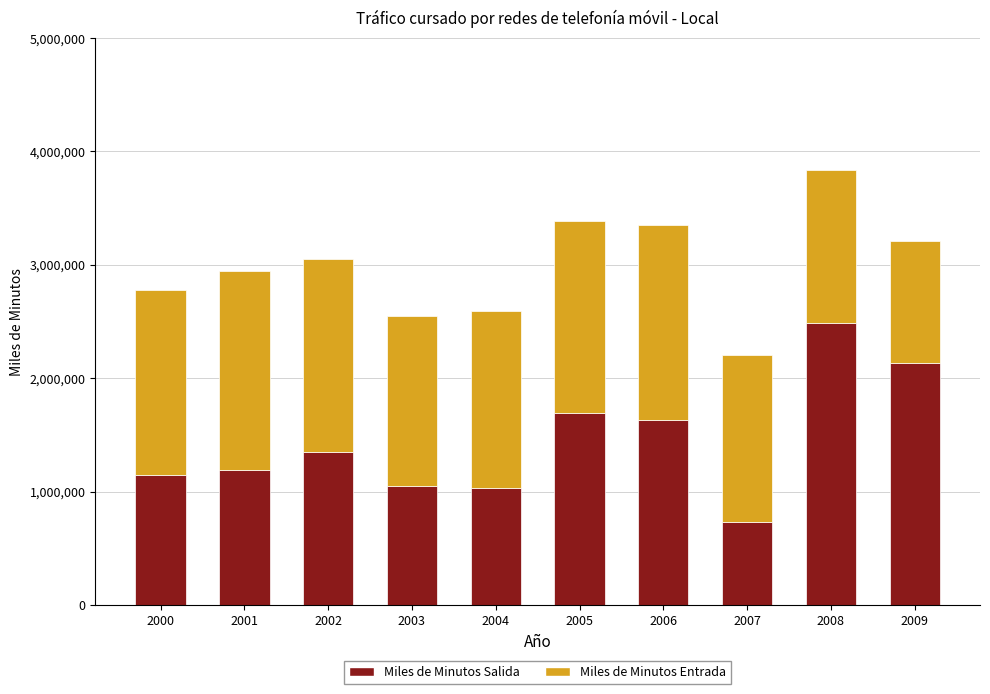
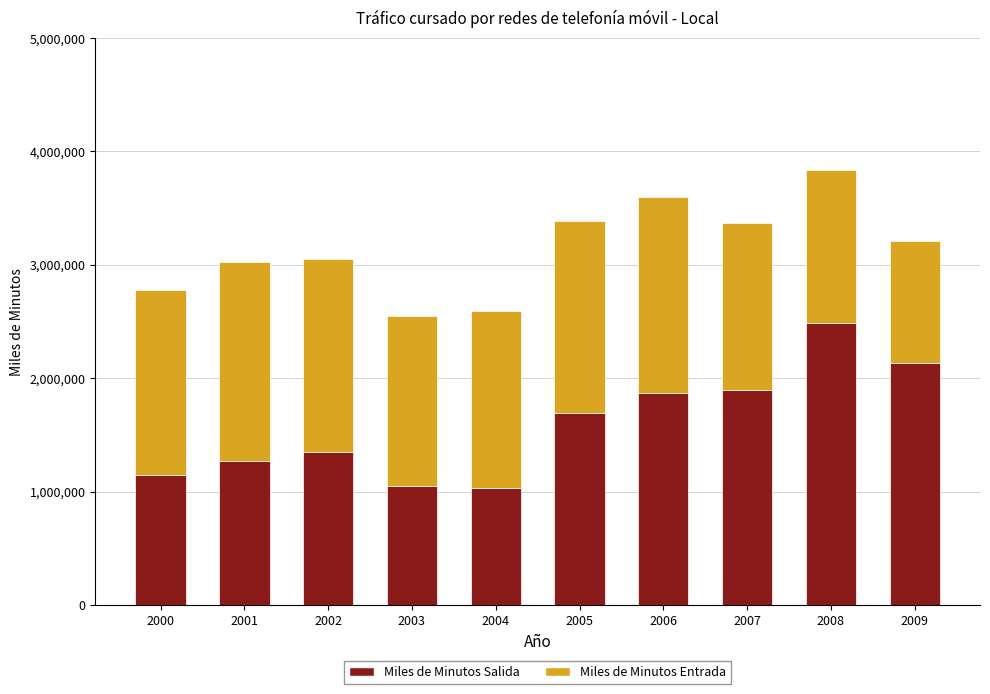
Miles de Minutos Salida, 2001: 1,190,000 -> 1,270,000
Miles de Minutos Salida, 2006: 1,630,000 -> 1,870,000
Miles de Minutos Salida, 2007: 730,000 -> 1,900,000
